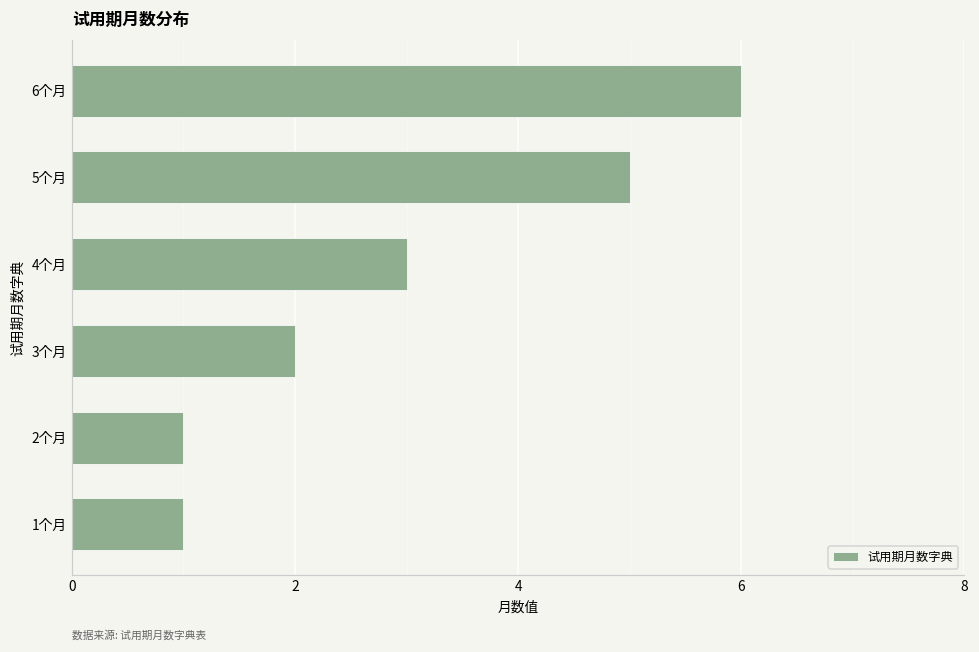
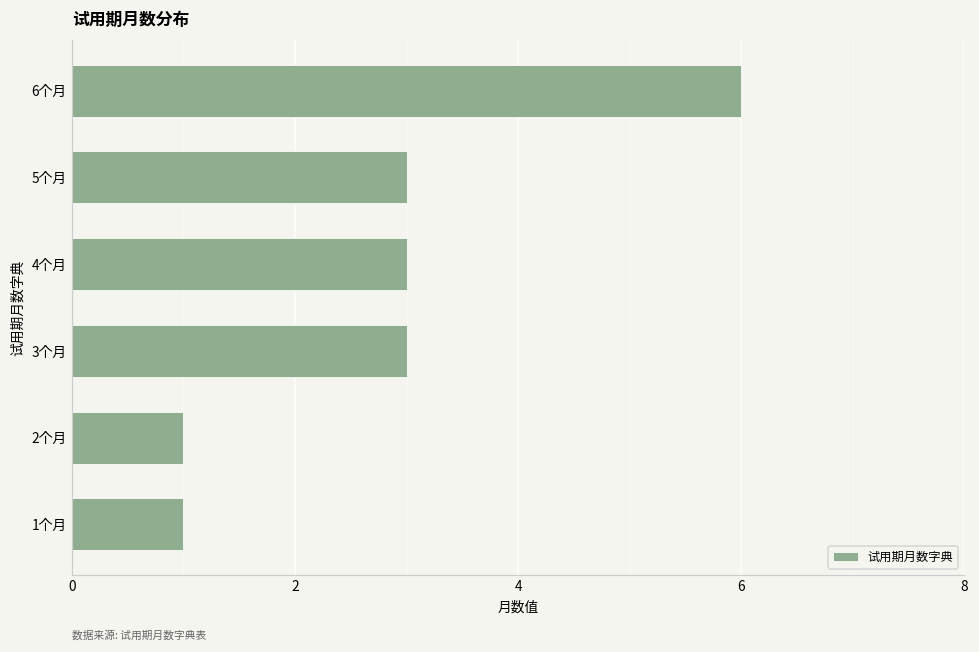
5个月: 5 -> 3
3个月: 2 -> 3
